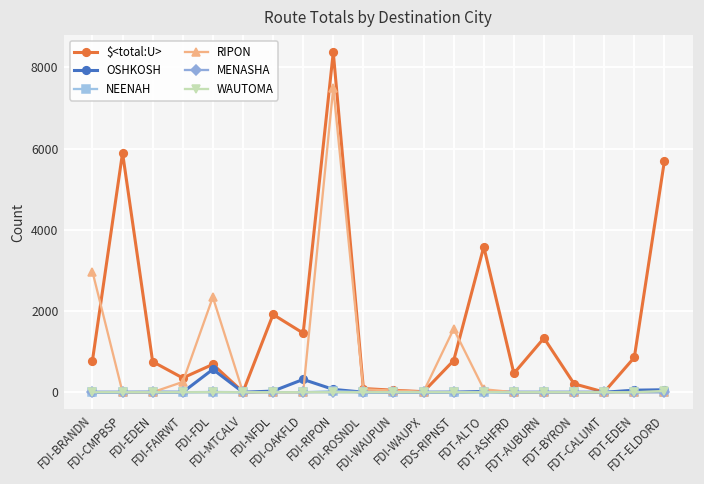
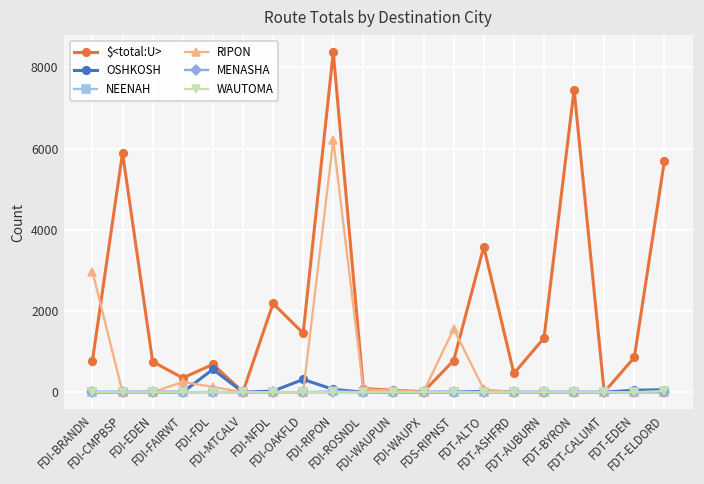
RIPON, FDI-FDL: 2300 -> 100
$<total:U>, FDI-NFDL: 1900 -> 2200
RIPON, FDI-RIPON: 7500 -> 6200
$<total:U>, FDT-BYRON: 200 -> 7500
